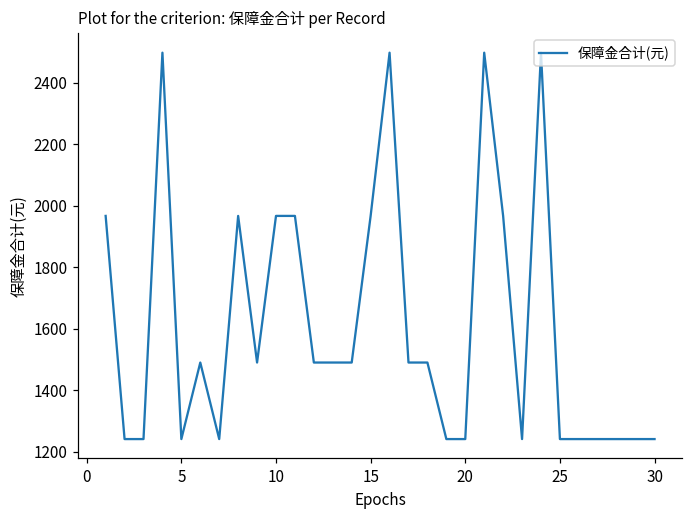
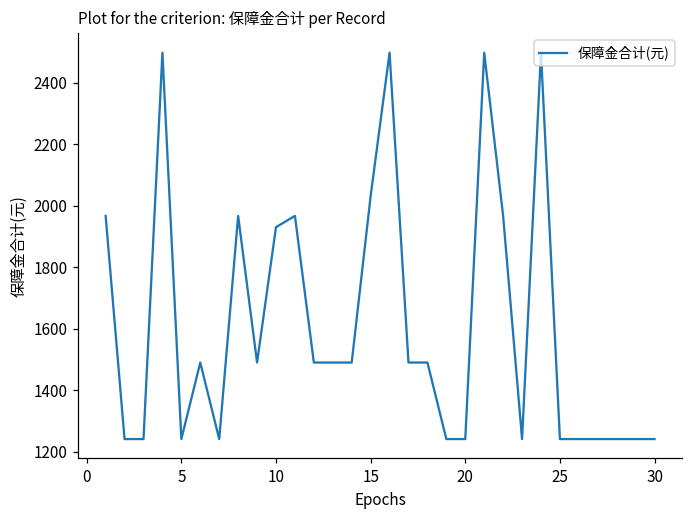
10: 1970 -> 1930
15: 1970 -> 2030
